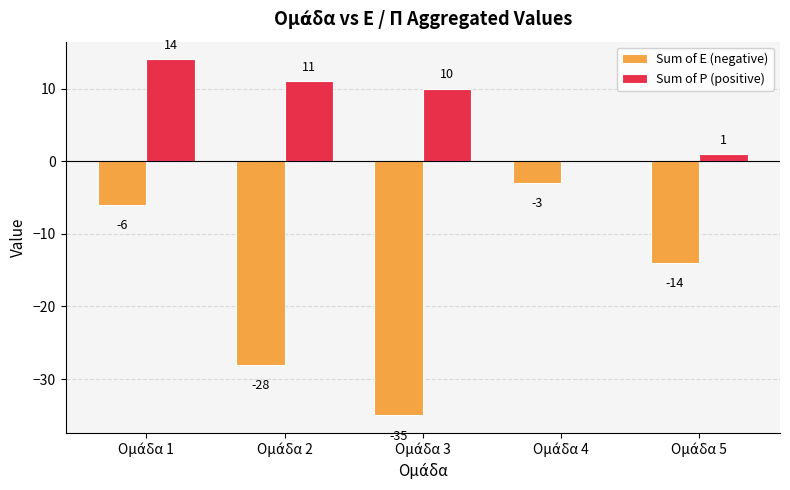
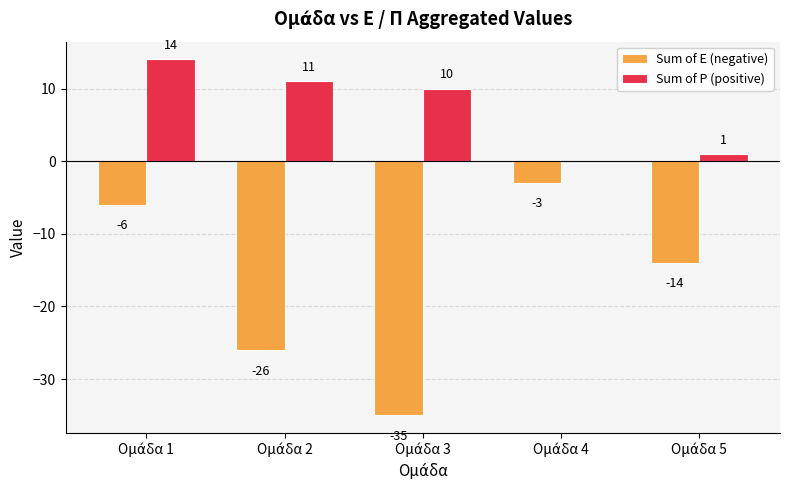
Sum of E (negative), Ομάδα 2: -28 -> -26
